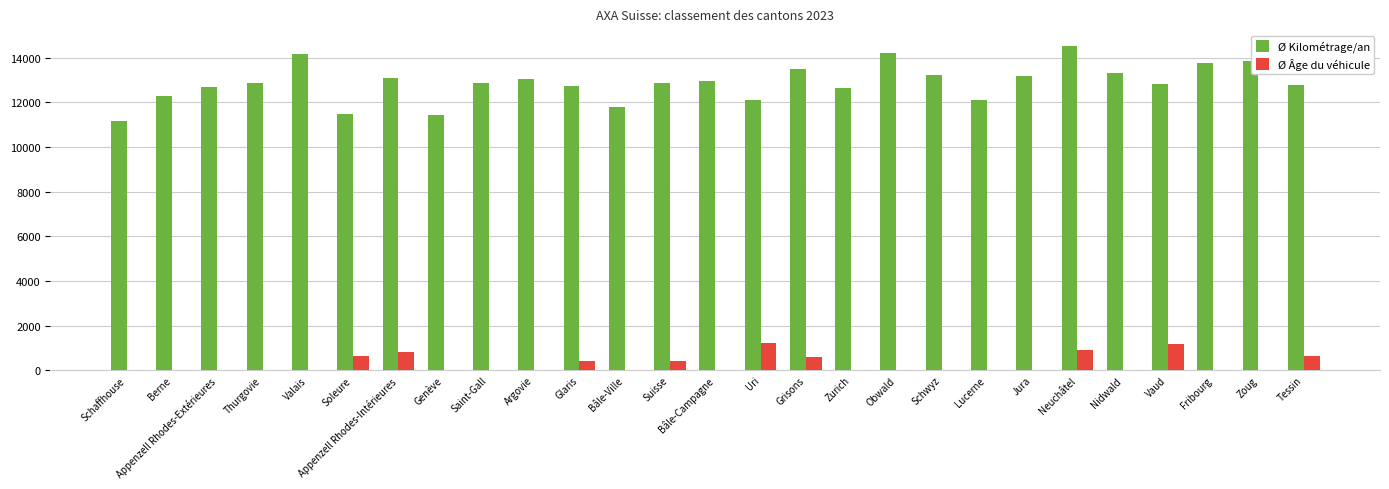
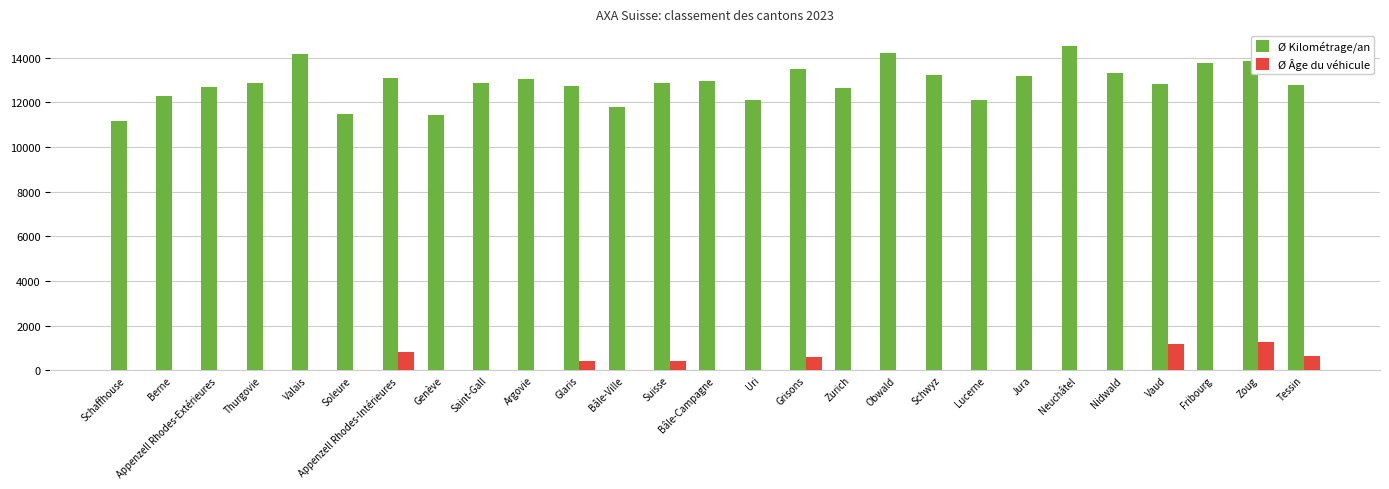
Ø Âge du véhicule, Soleure: 600 -> 0
Ø Âge du véhicule, Uri: 1200 -> 0
Ø Âge du véhicule, Neuchâtel: 900 -> 0
Ø Âge du véhicule, Zoug: 0 -> 1300
